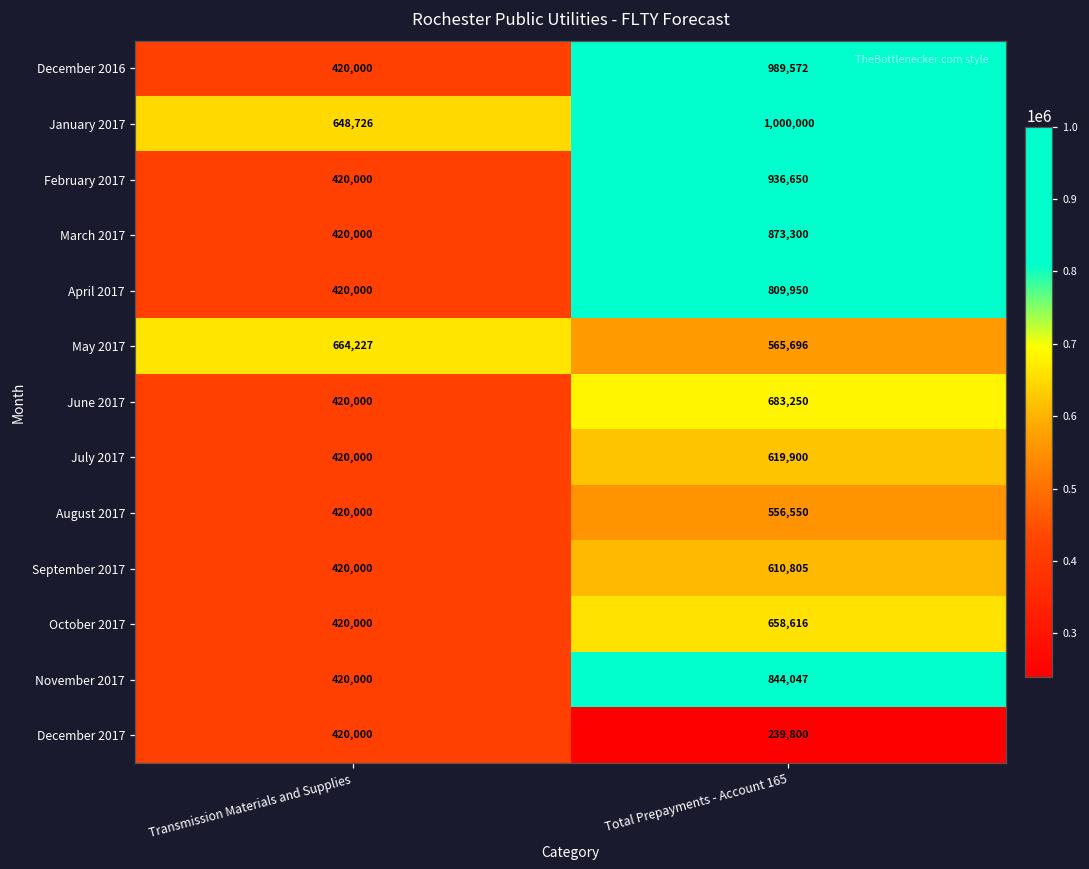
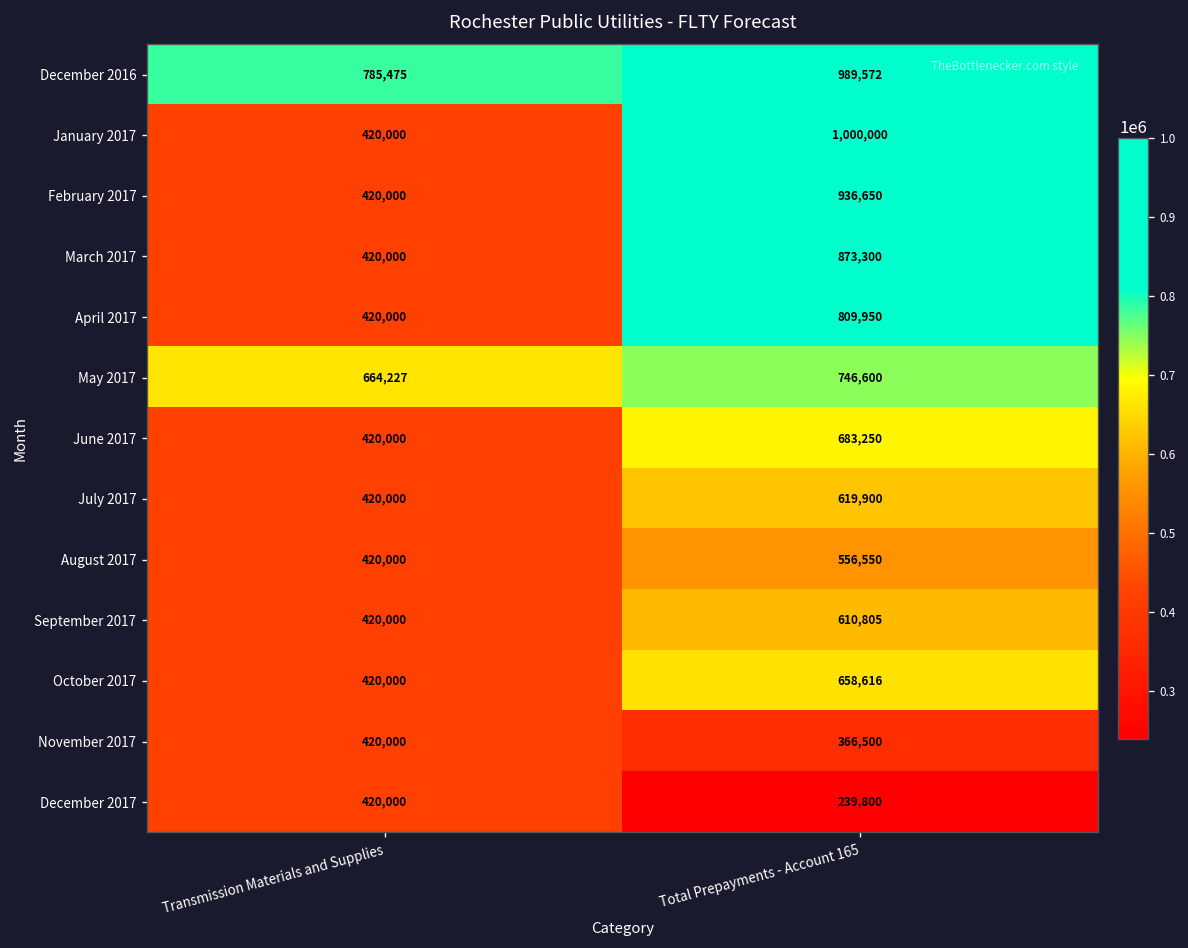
December 2016, Transmission Materials and Supplies: 420,000 -> 785,475
January 2017, Transmission Materials and Supplies: 648,726 -> 420,000
May 2017, Total Prepayments - Account 165: 565,696 -> 746,600
November 2017, Total Prepayments - Account 165: 844,047 -> 366,500
